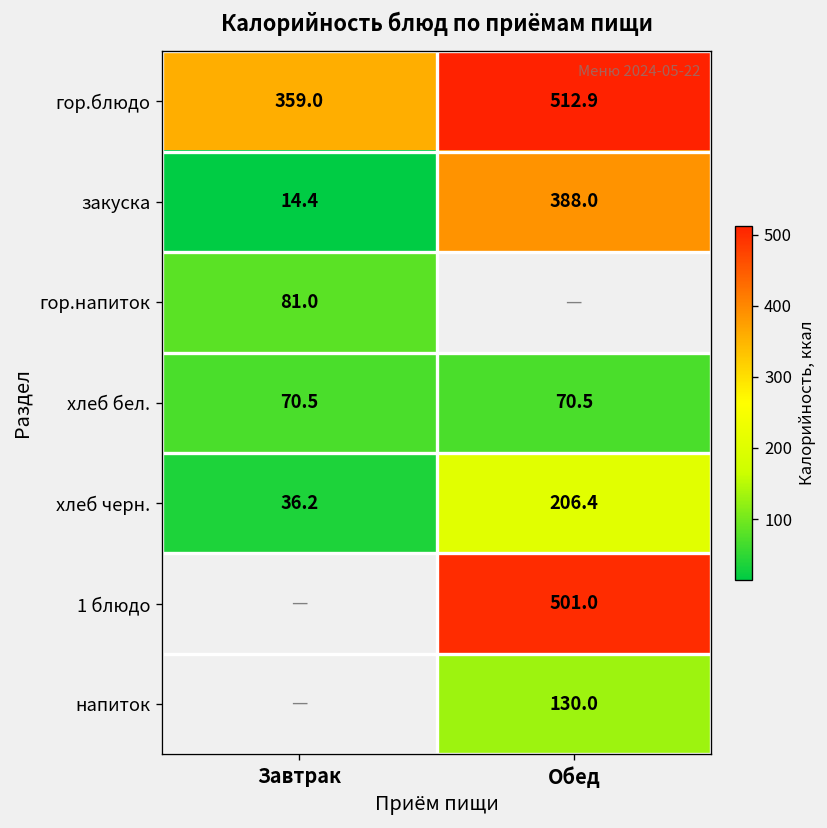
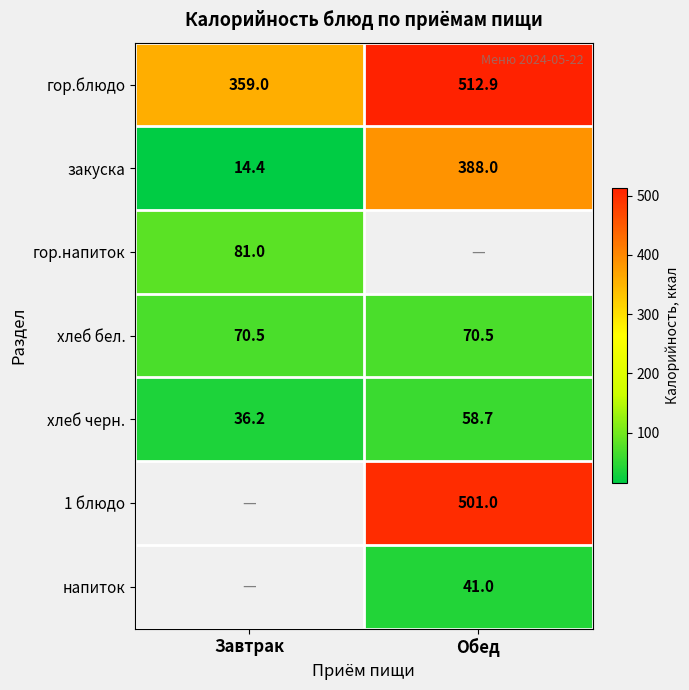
хлеб черн., Обед: 206.4 -> 58.7
напиток, Обед: 130.0 -> 41.0
